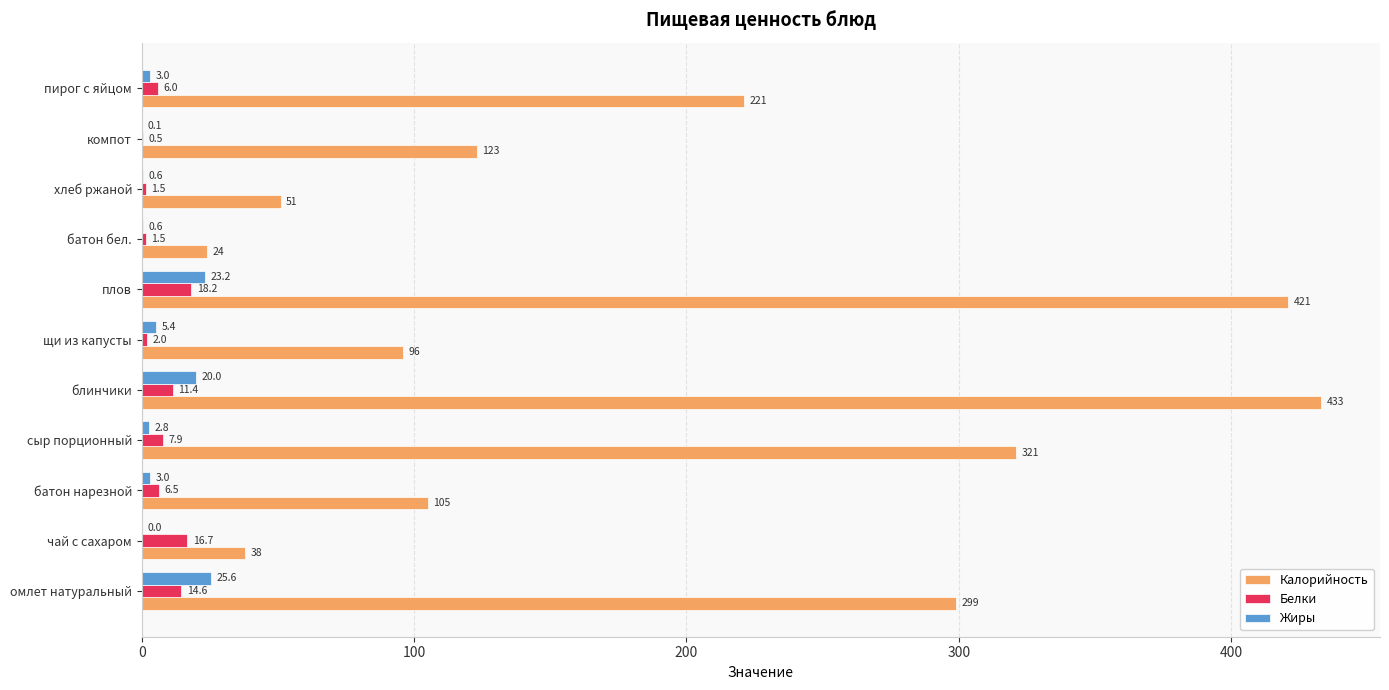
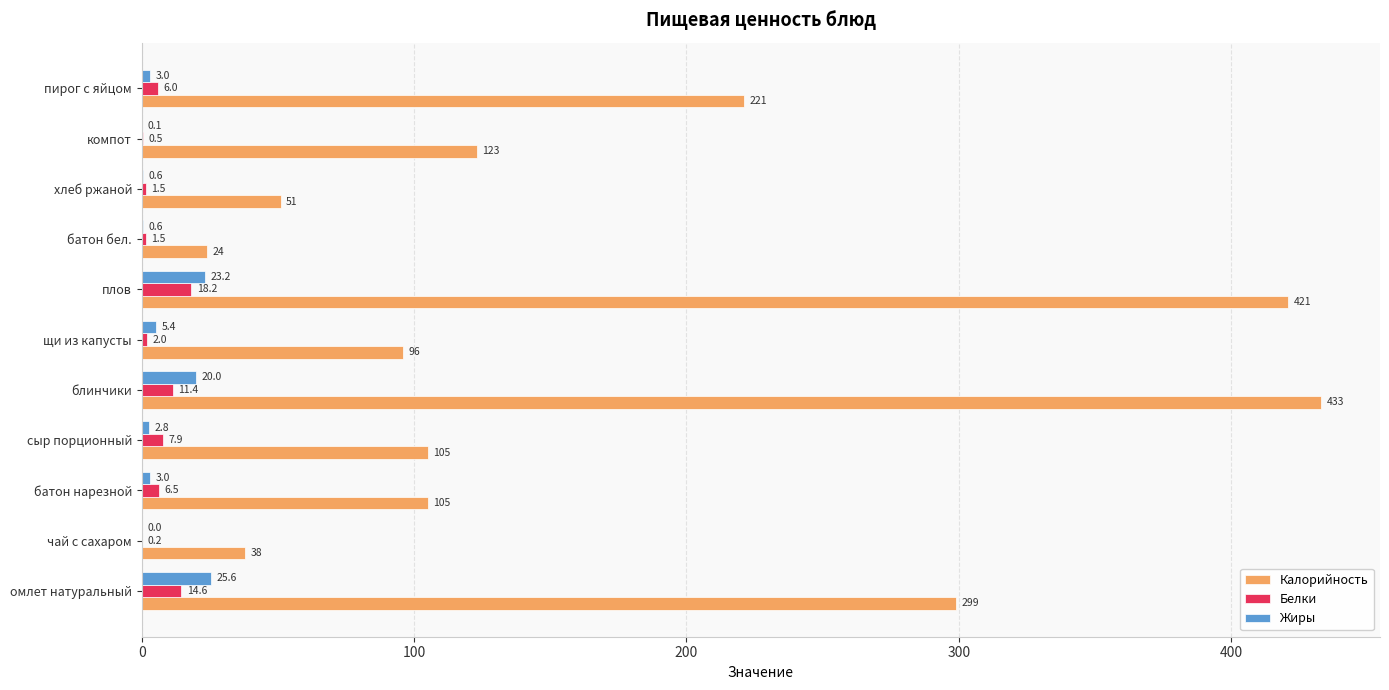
Калорийность, сыр порционный: 321 -> 105
Белки, чай с сахаром: 16.7 -> 0.2
